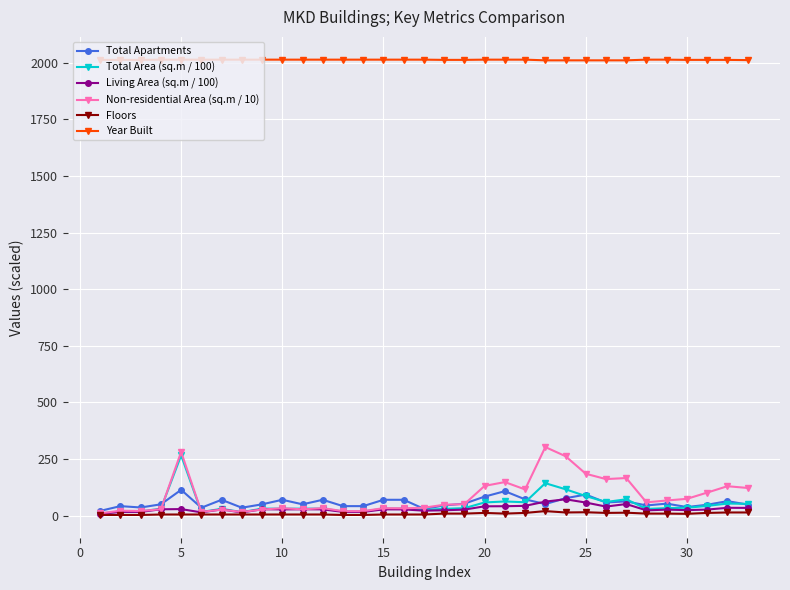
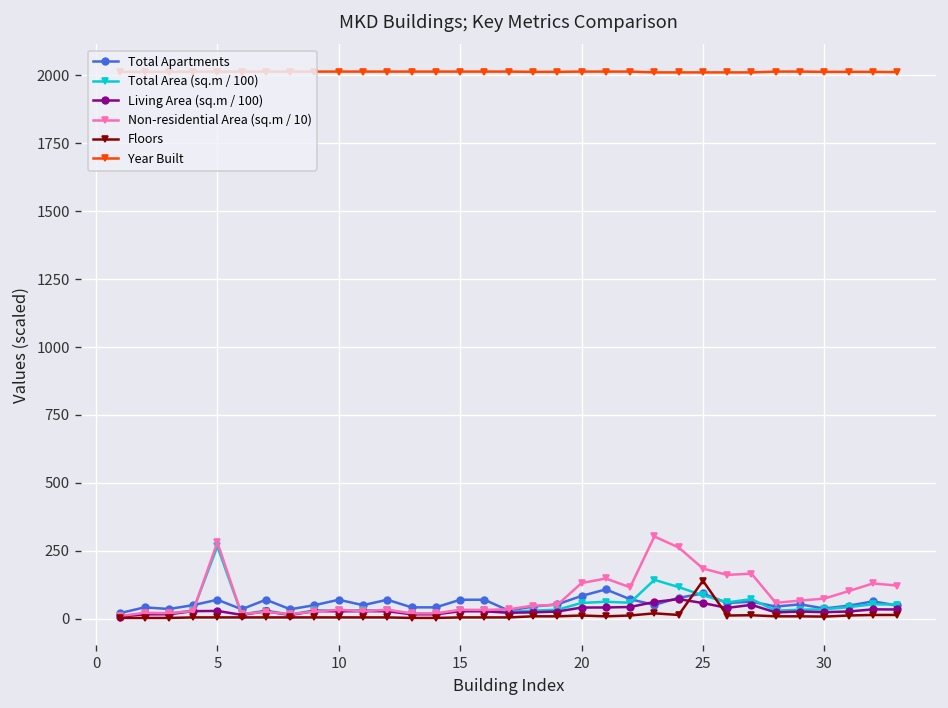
Total Apartments, 5: 110 -> 70
Floors, 25: 20 -> 140
